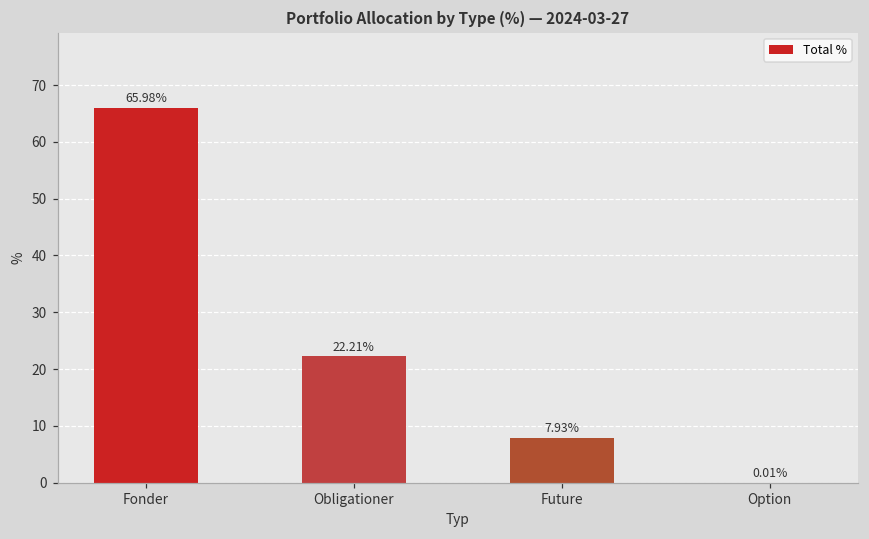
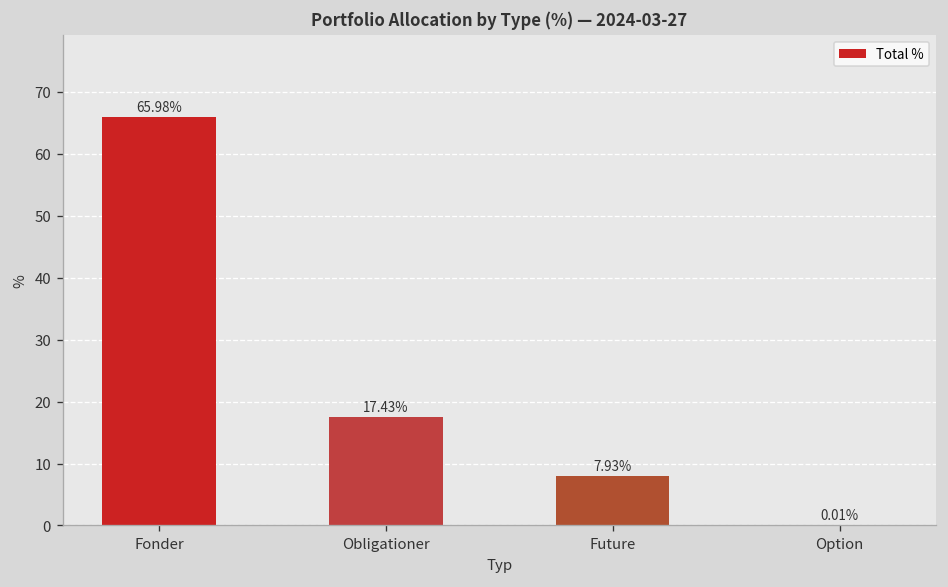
Obligationer: 22.21% -> 17.43%
